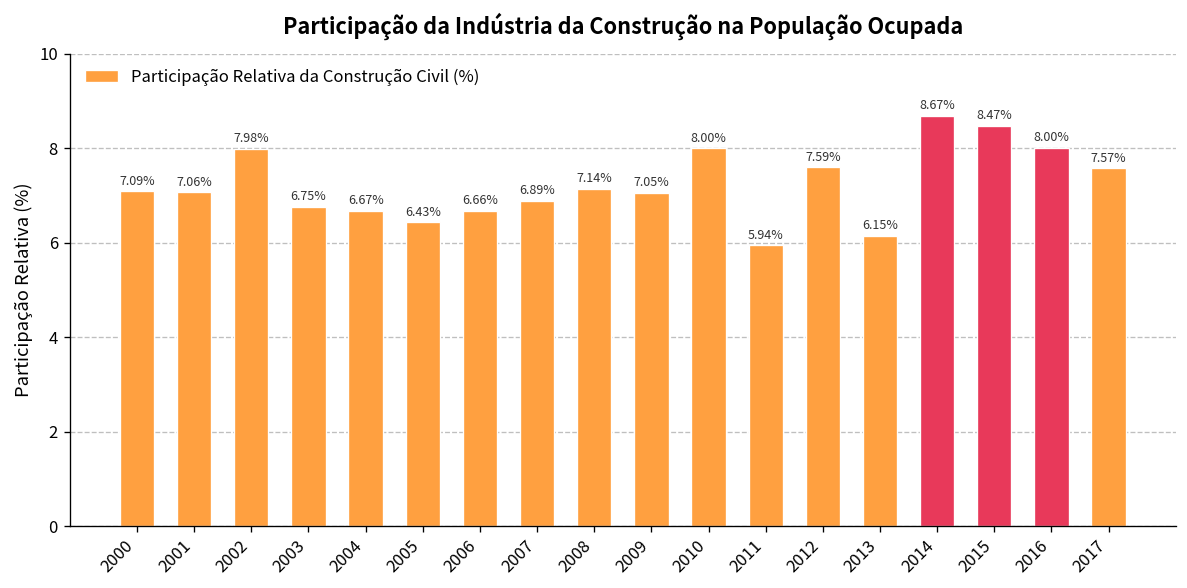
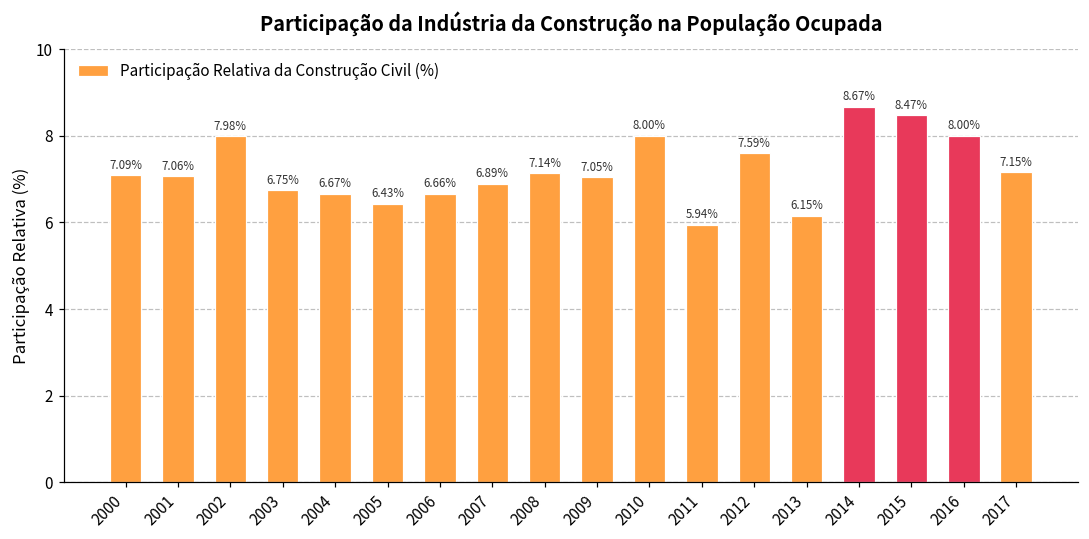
2017: 7.57% -> 7.15%
